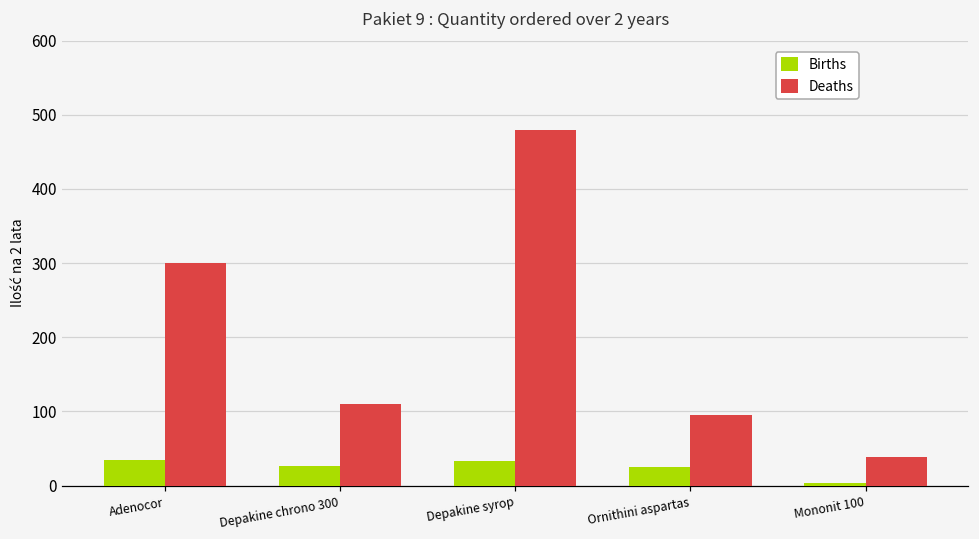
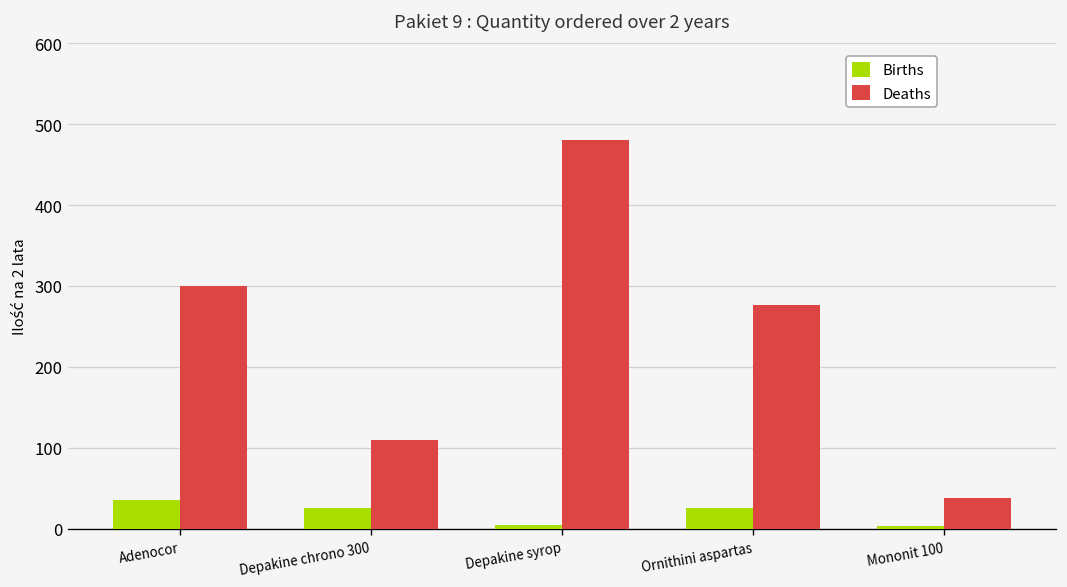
Births, Depakine syrop: 30 -> 10
Deaths, Ornithini aspartas: 100 -> 280
